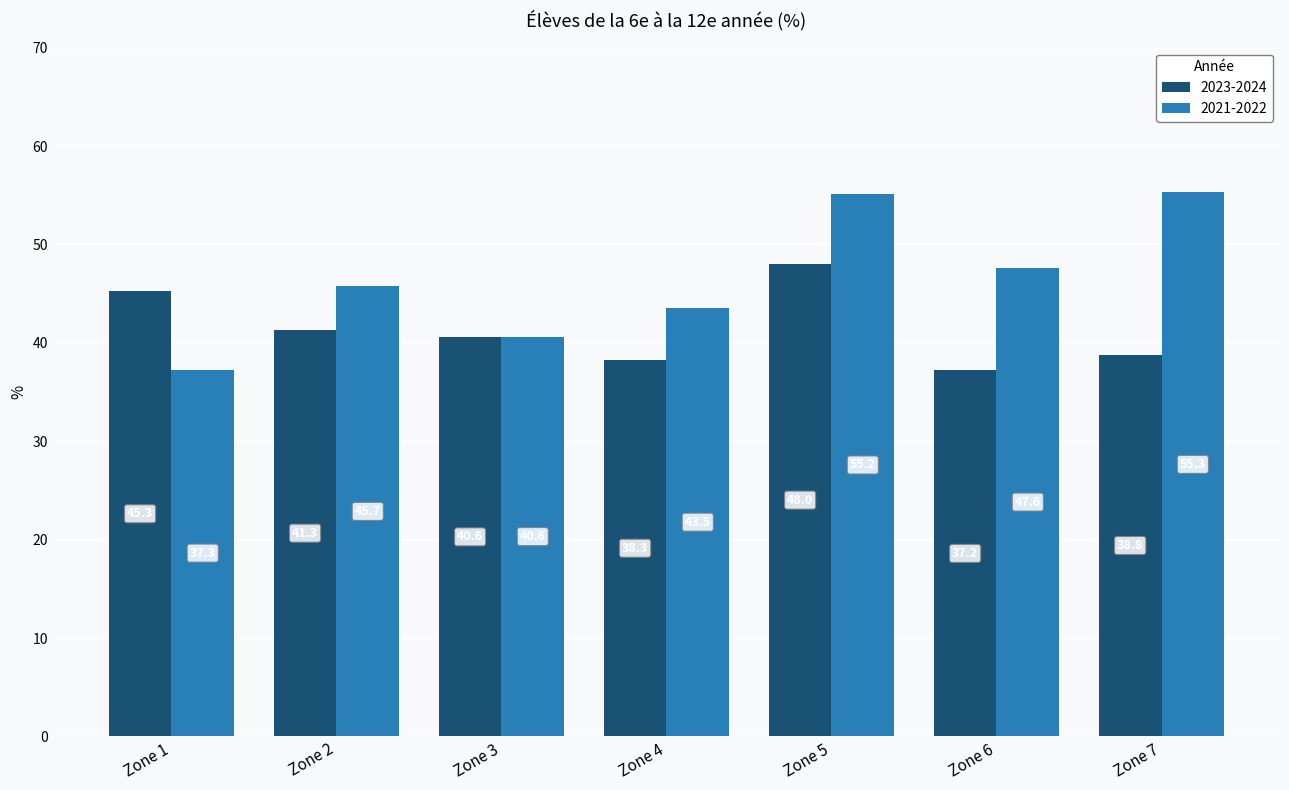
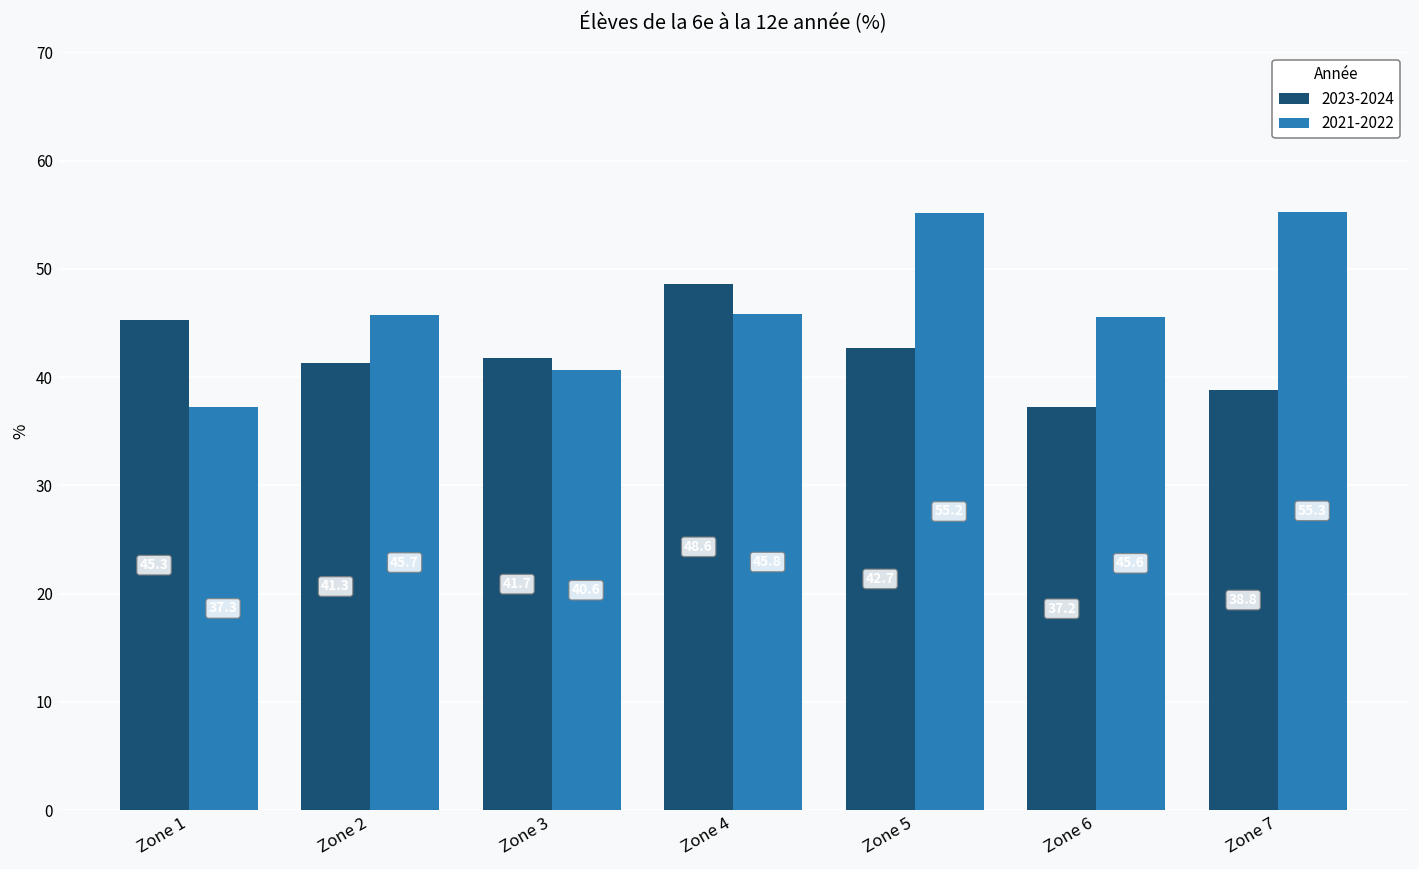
2023-2024, Zone 3: 41 -> 42
2023-2024, Zone 4: 38 -> 49
2021-2022, Zone 4: 44 -> 46
2023-2024, Zone 5: 48 -> 43
2021-2022, Zone 6: 48 -> 46
